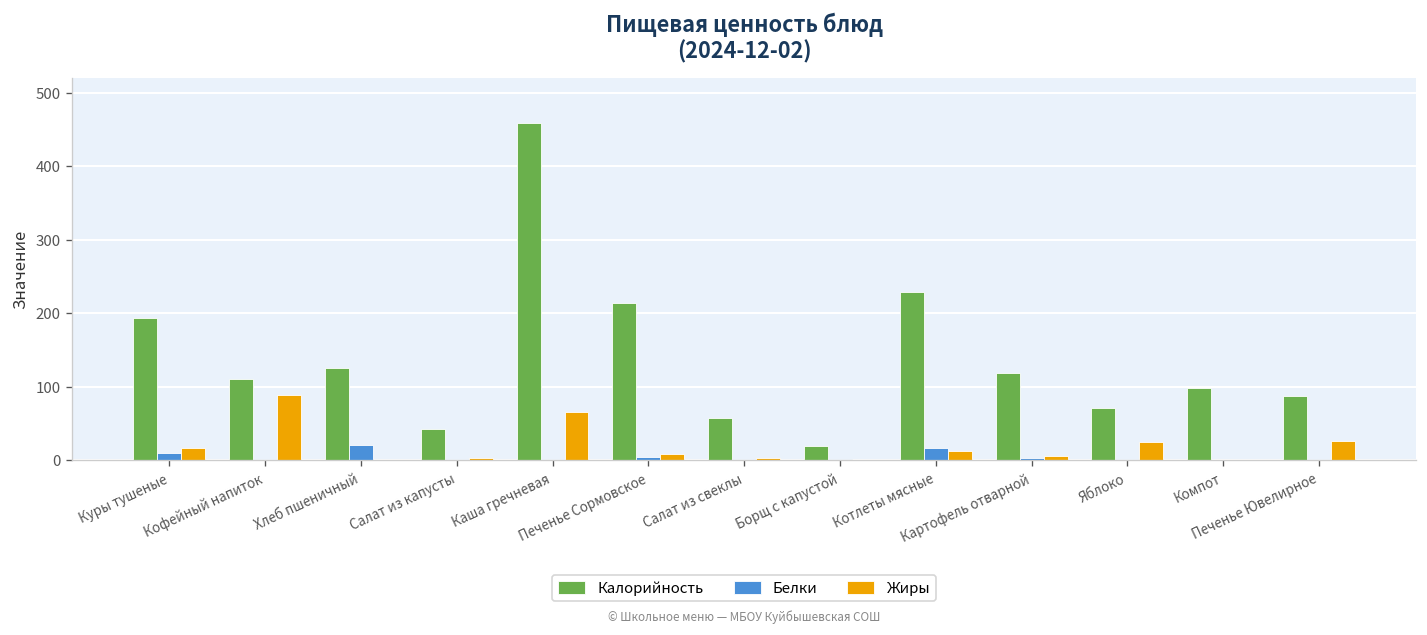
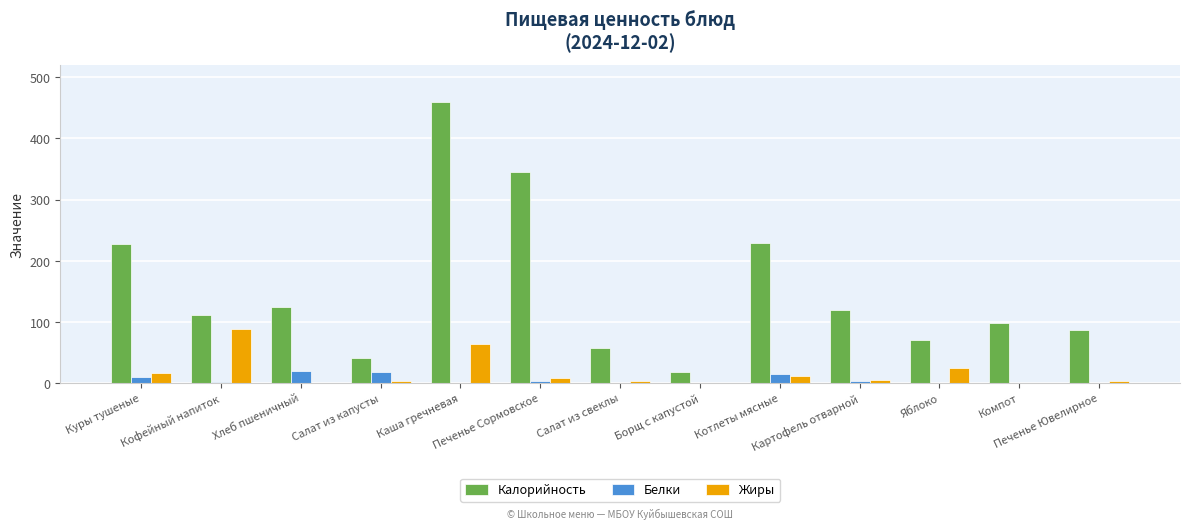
Калорийность, Куры тушеные: 190 -> 230
Белки, Салат из капусты: 0 -> 20
Калорийность, Печенье Сормовское: 210 -> 350
Жиры, Печенье Ювелирное: 30 -> 0
